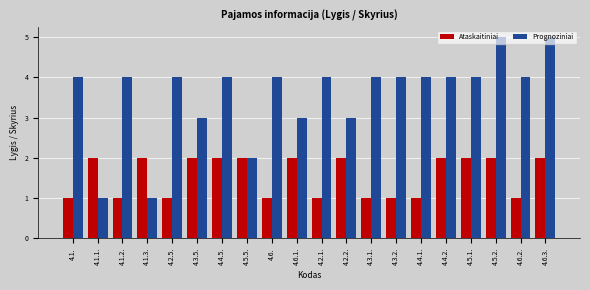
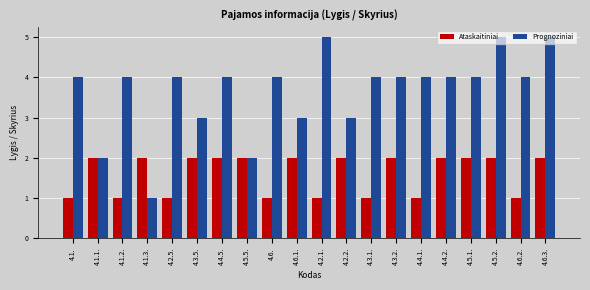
Prognoziniai, 4.1.1.: 1 -> 2
Prognoziniai, 4.2.1.: 4 -> 5
Ataskaitiniai, 4.3.2.: 1 -> 2
